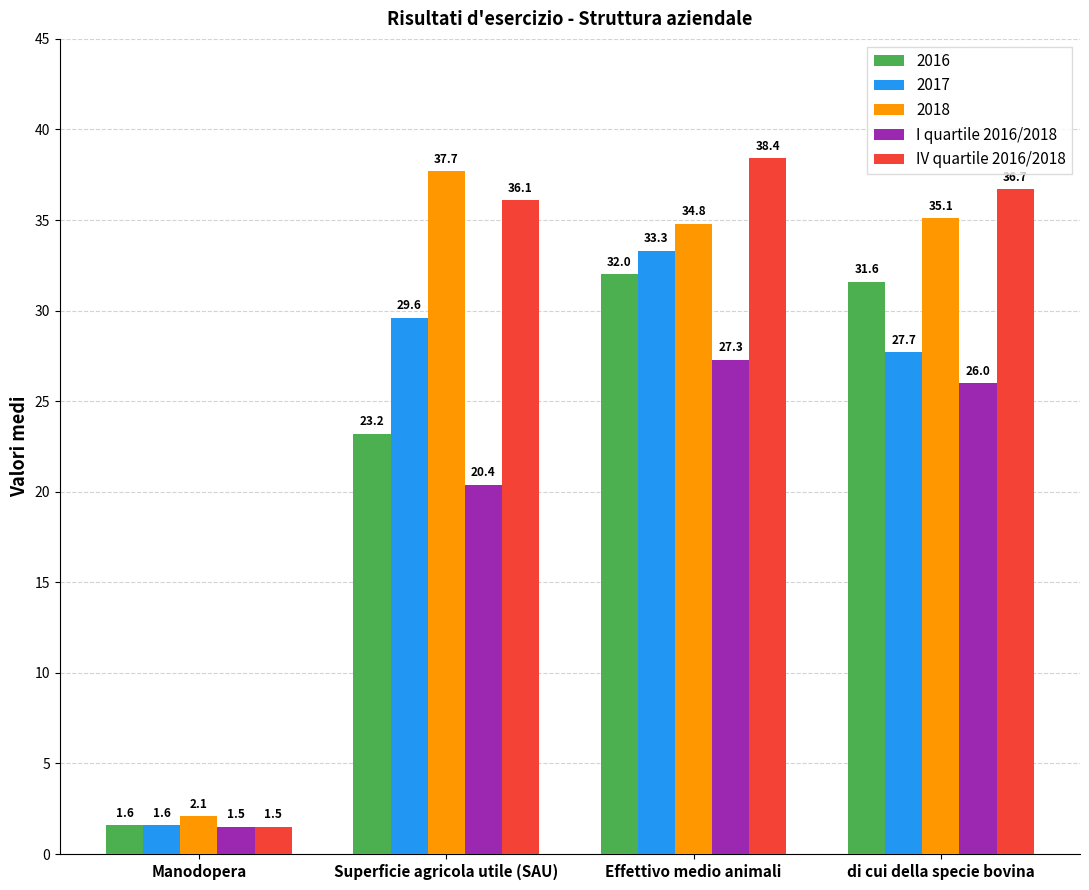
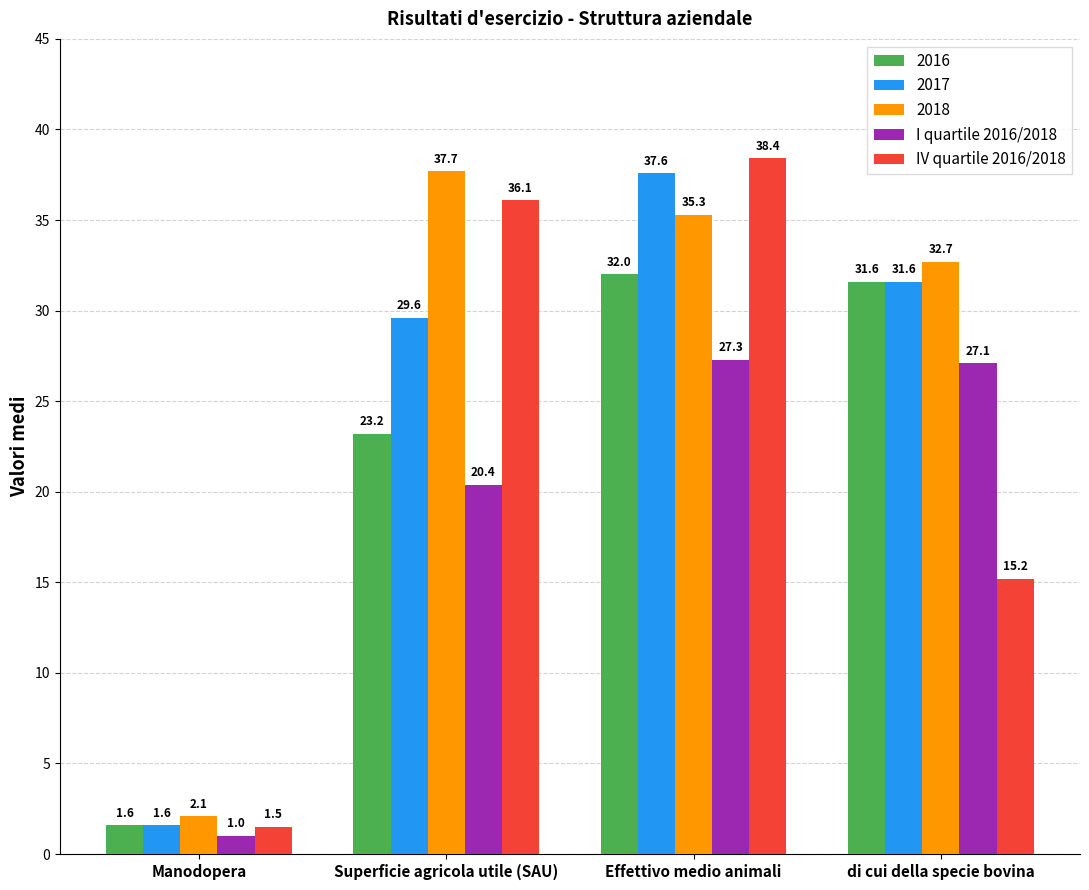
I quartile 2016/2018, Manodopera: 1.5 -> 1.0
2017, Effettivo medio animali: 33.3 -> 37.6
2018, Effettivo medio animali: 34.8 -> 35.3
2017, di cui della specie bovina: 27.7 -> 31.6
2018, di cui della specie bovina: 35.1 -> 32.7
I quartile 2016/2018, di cui della specie bovina: 26.0 -> 27.1
IV quartile 2016/2018, di cui della specie bovina: 36.7 -> 15.2
